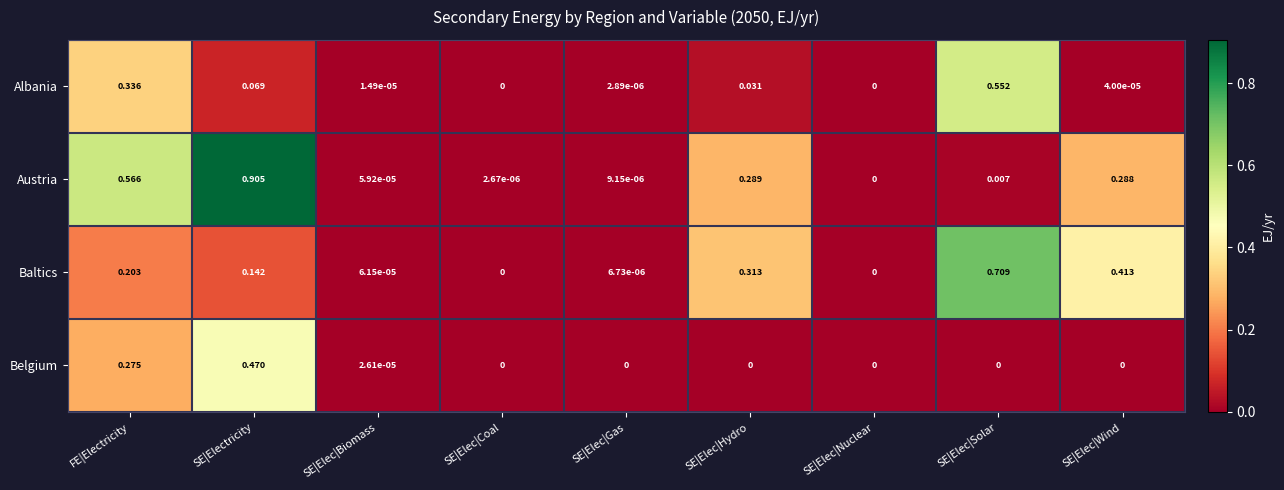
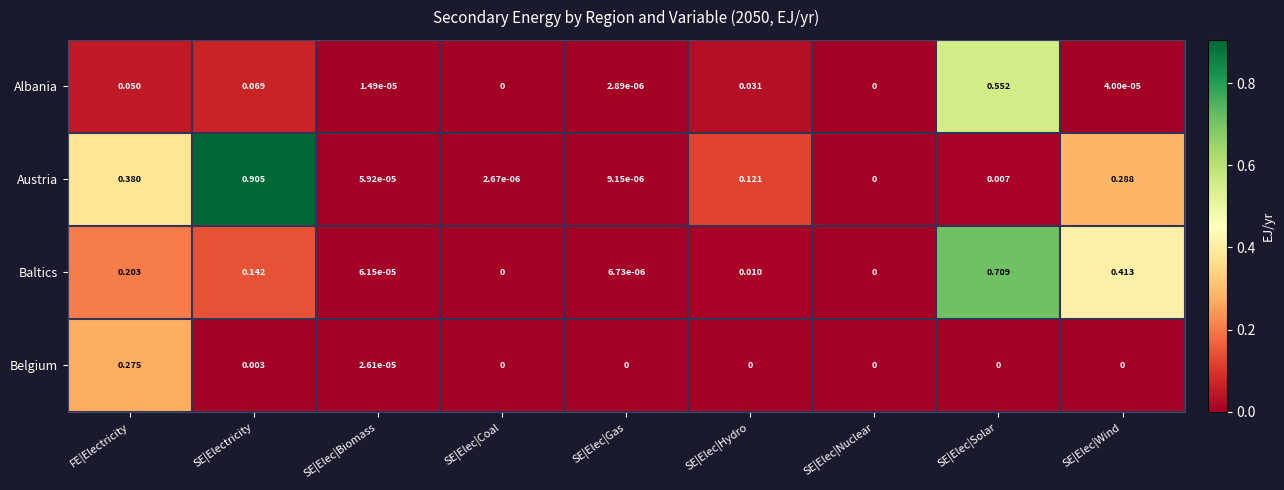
Albania, FE|Electricity: 0.336 -> 0.050
Austria, FE|Electricity: 0.566 -> 0.380
Austria, SE|Elec|Hydro: 0.289 -> 0.121
Baltics, SE|Elec|Hydro: 0.313 -> 0.010
Belgium, SE|Electricity: 0.470 -> 0.003
